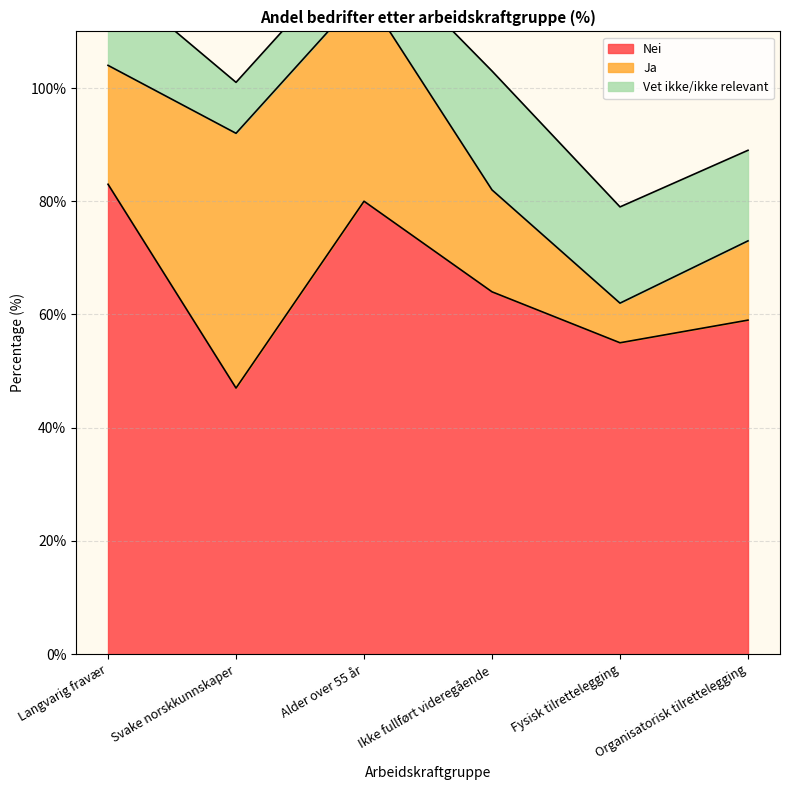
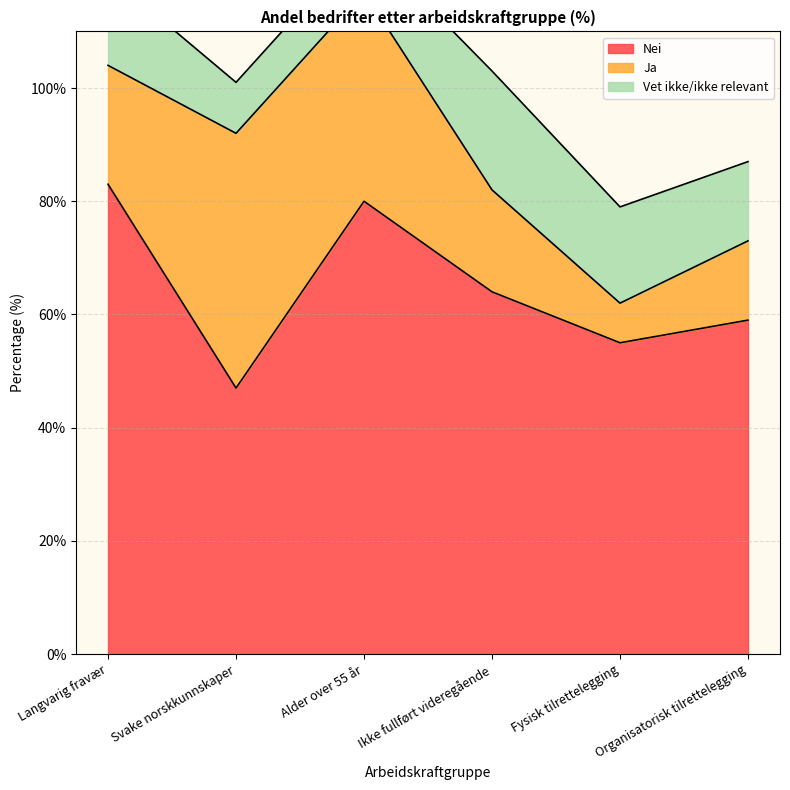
Vet ikke/ikke relevant, Organisatorisk tilrettelegging: 16% -> 14%
